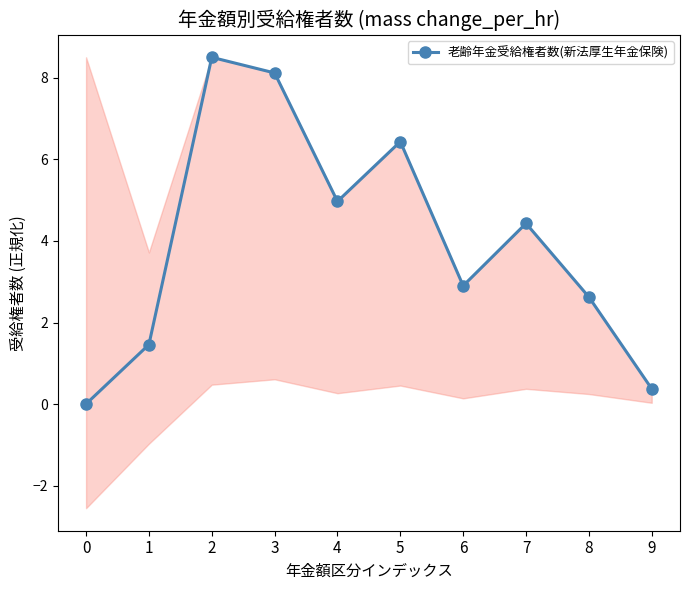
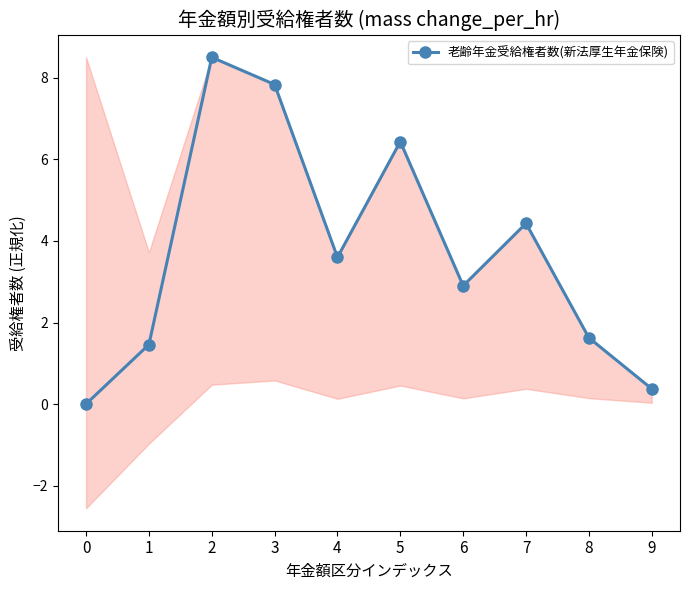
老齢年金受給権者数(新法厚生年金保険), 3: 8.1 -> 7.8
老齢年金受給権者数(新法厚生年金保険), 4: 5.0 -> 3.6
老齢年金受給権者数(新法厚生年金保険), 8: 2.6 -> 1.6
